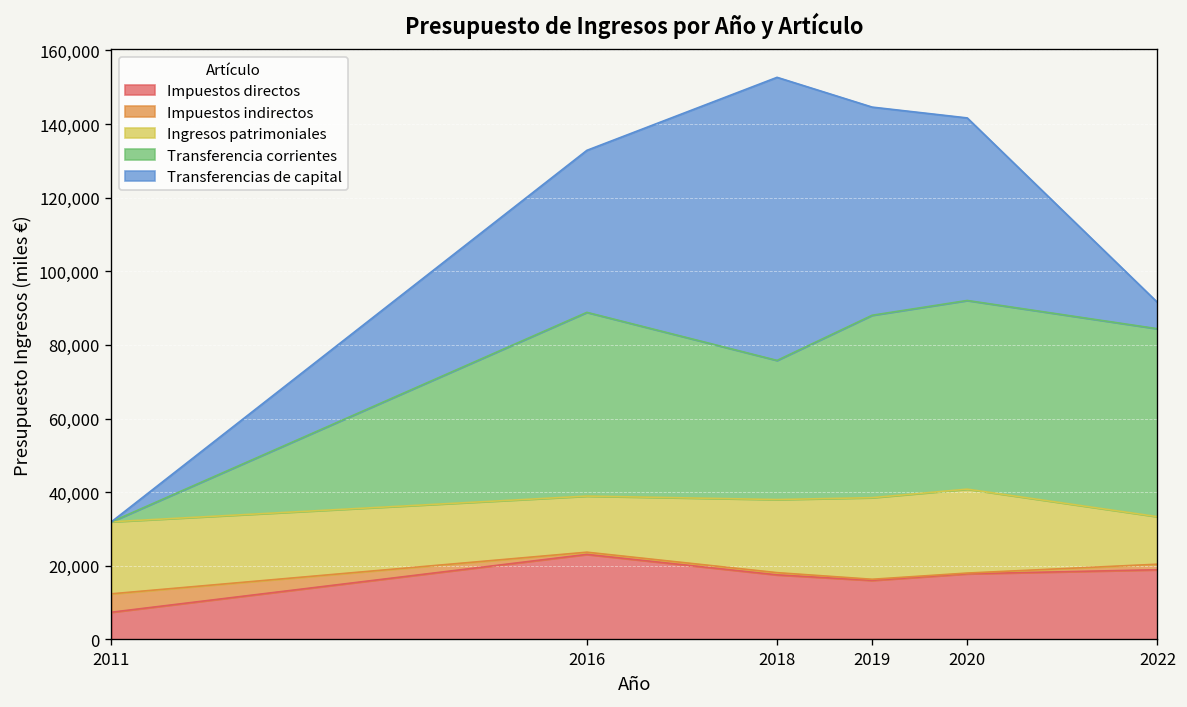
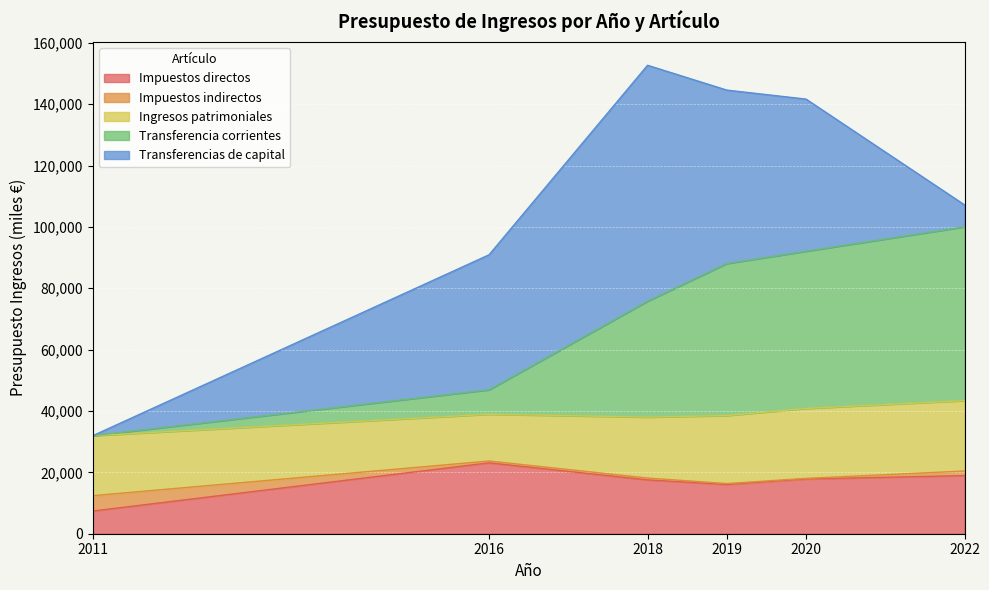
Transferencia corrientes, 2016: 50,000 -> 8,000
Ingresos patrimoniales, 2022: 13,000 -> 23,000
Transferencia corrientes, 2022: 51,000 -> 57,000
